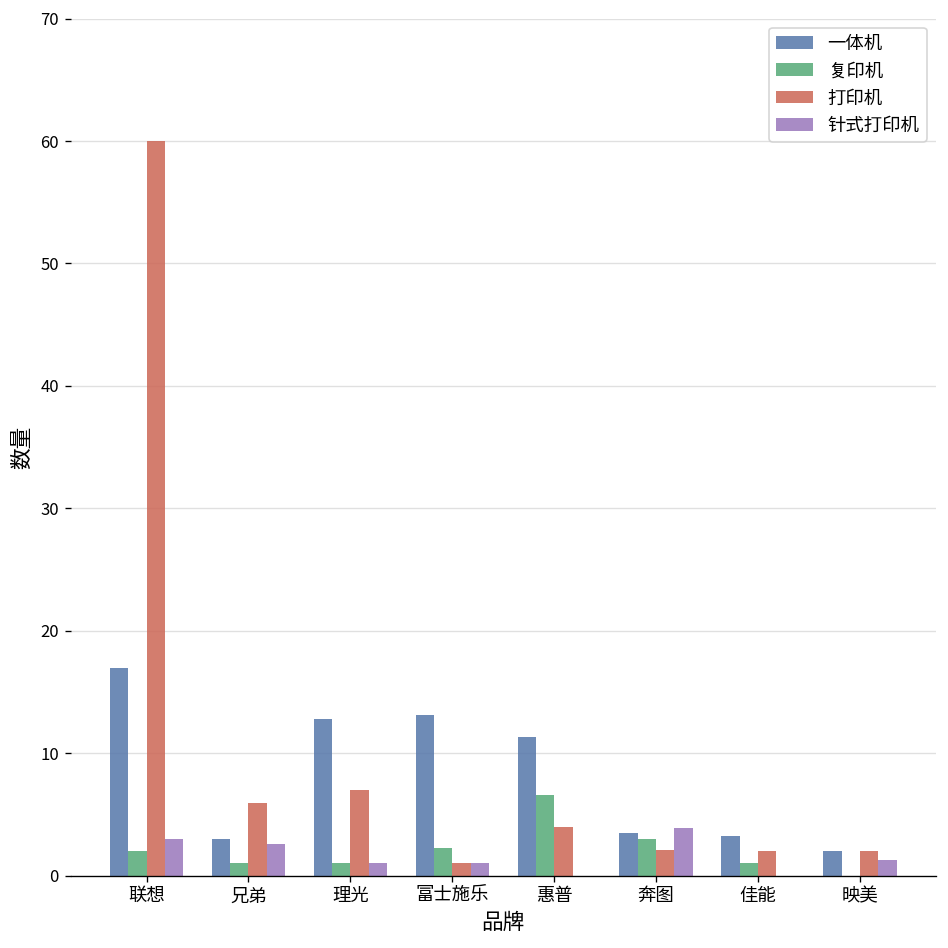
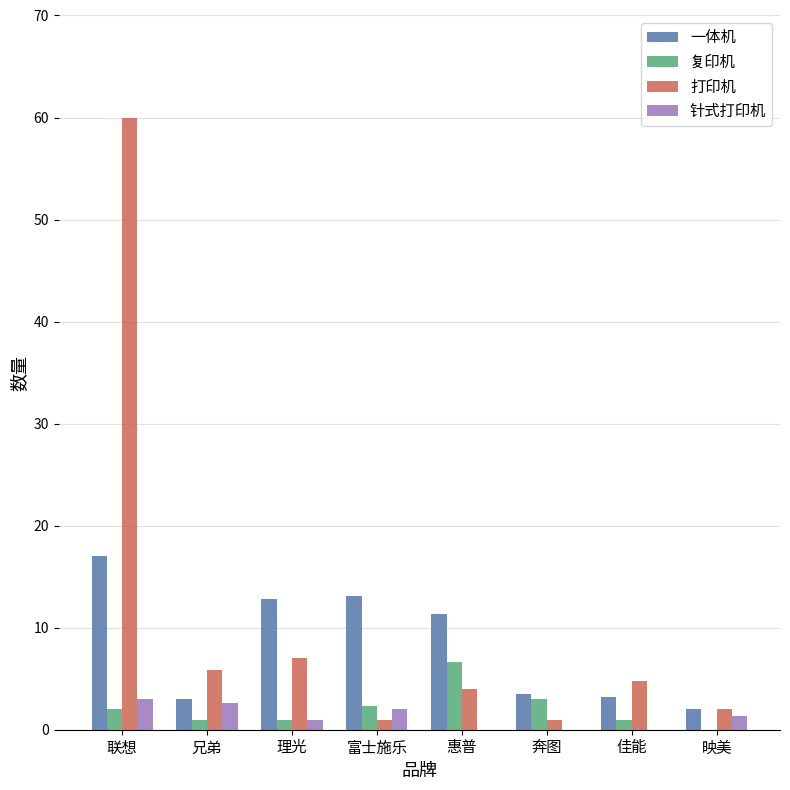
针式打印机, 富士施乐: 1 -> 2
打印机, 奔图: 2.1 -> 1.0
针式打印机, 奔图: 3.9 -> 0.0
打印机, 佳能: 2.0 -> 4.8
